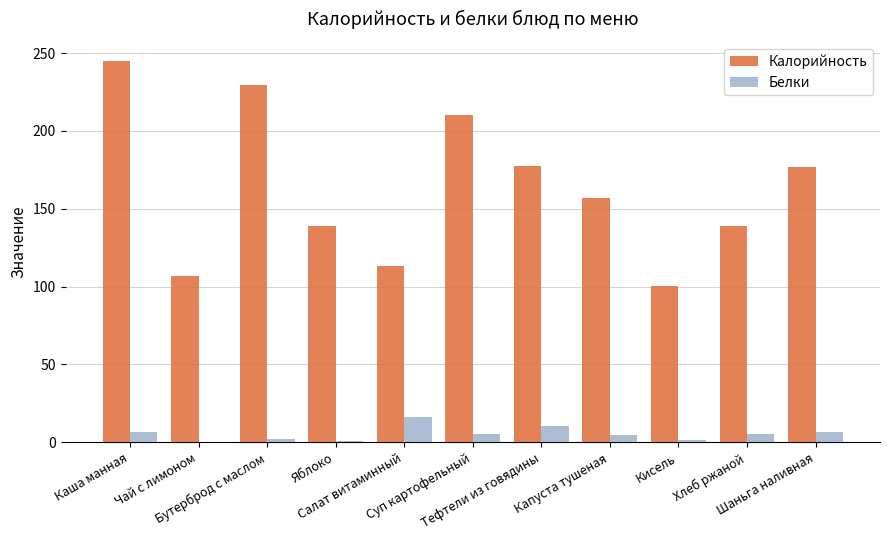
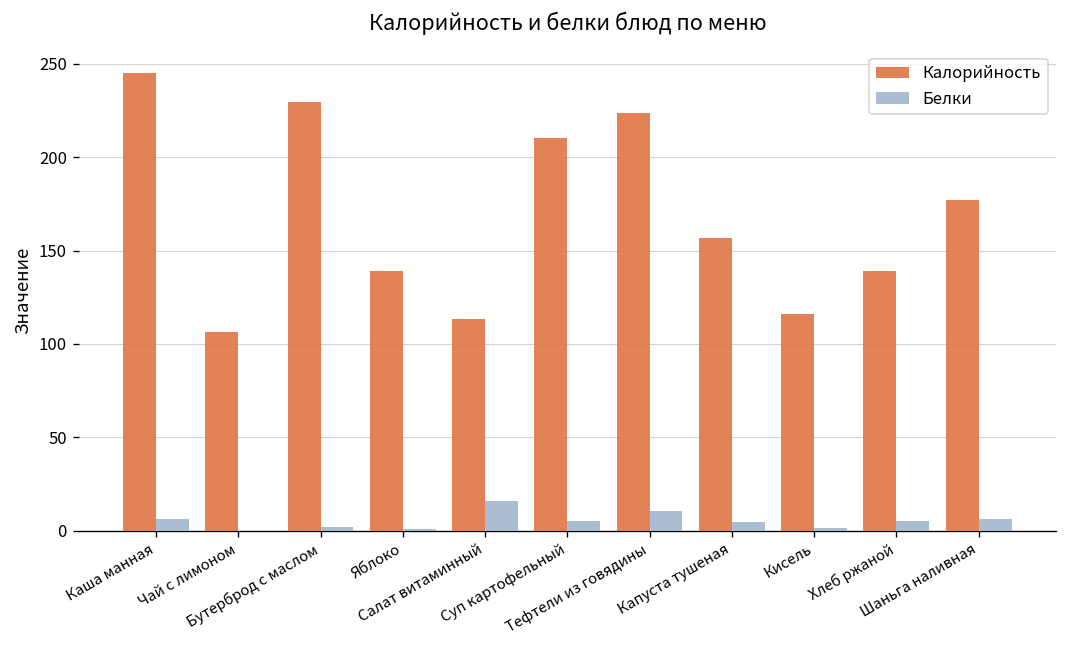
Калорийность, Тефтели из говядины: 178 -> 224
Калорийность, Кисель: 101 -> 116
